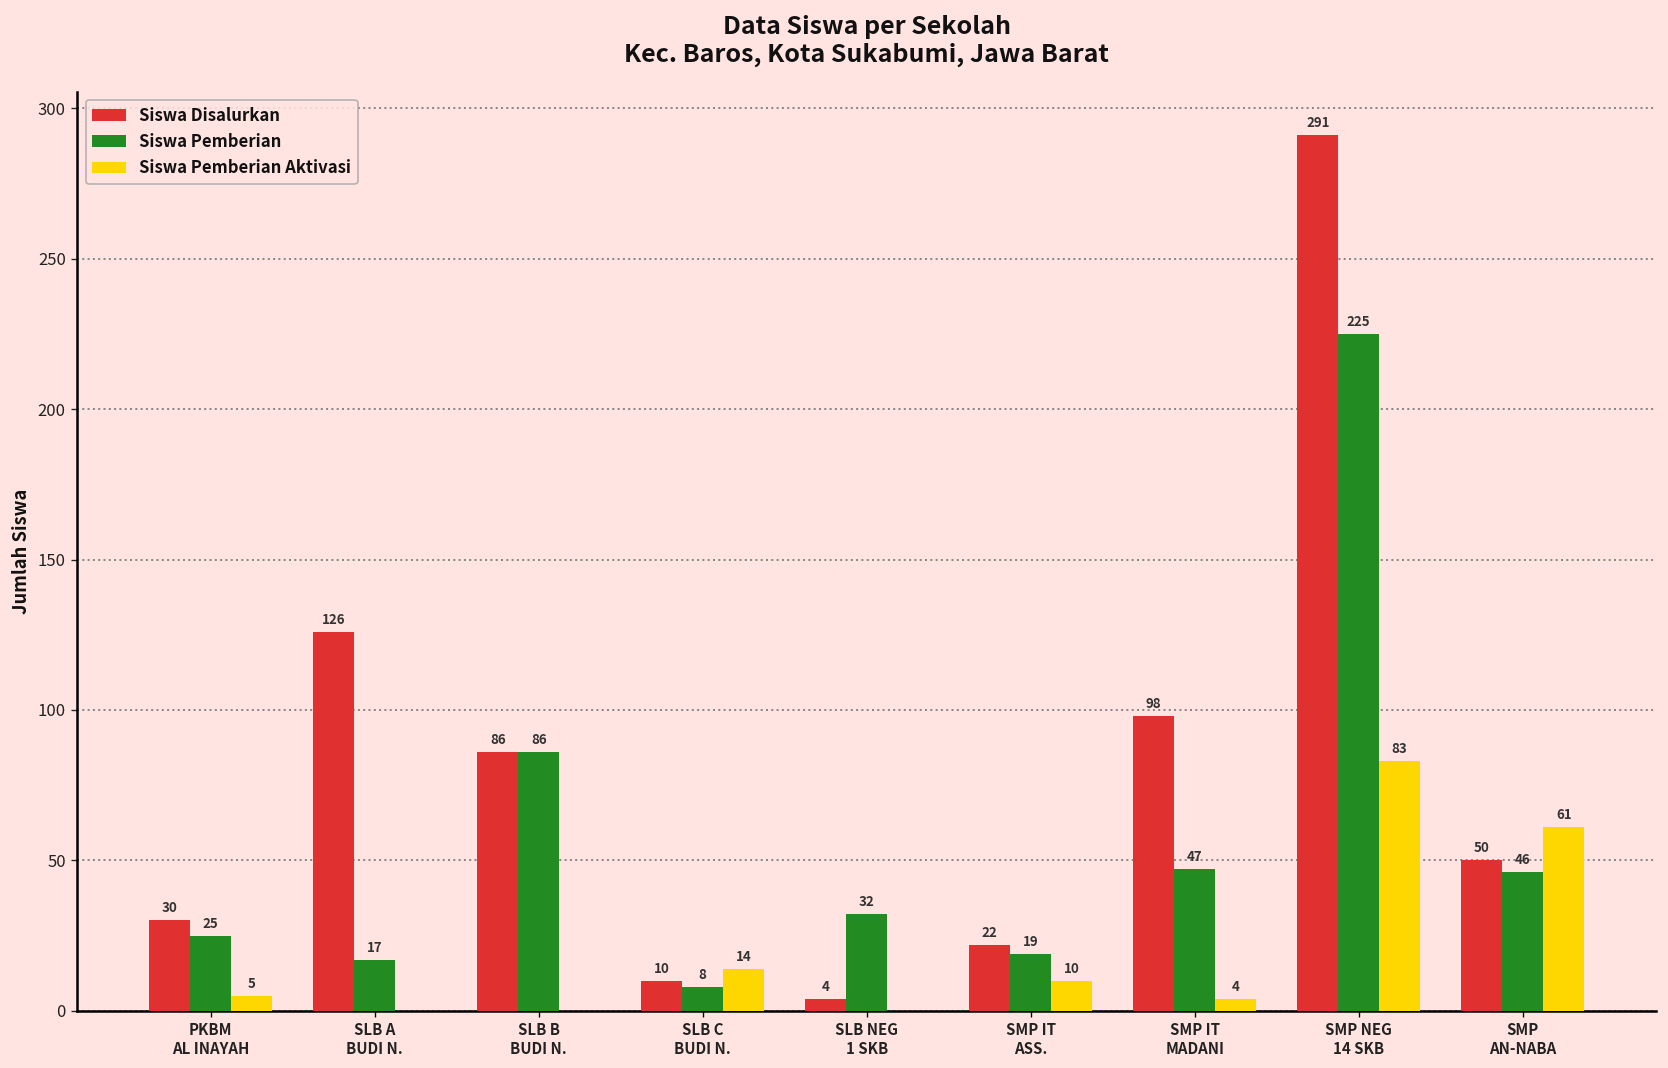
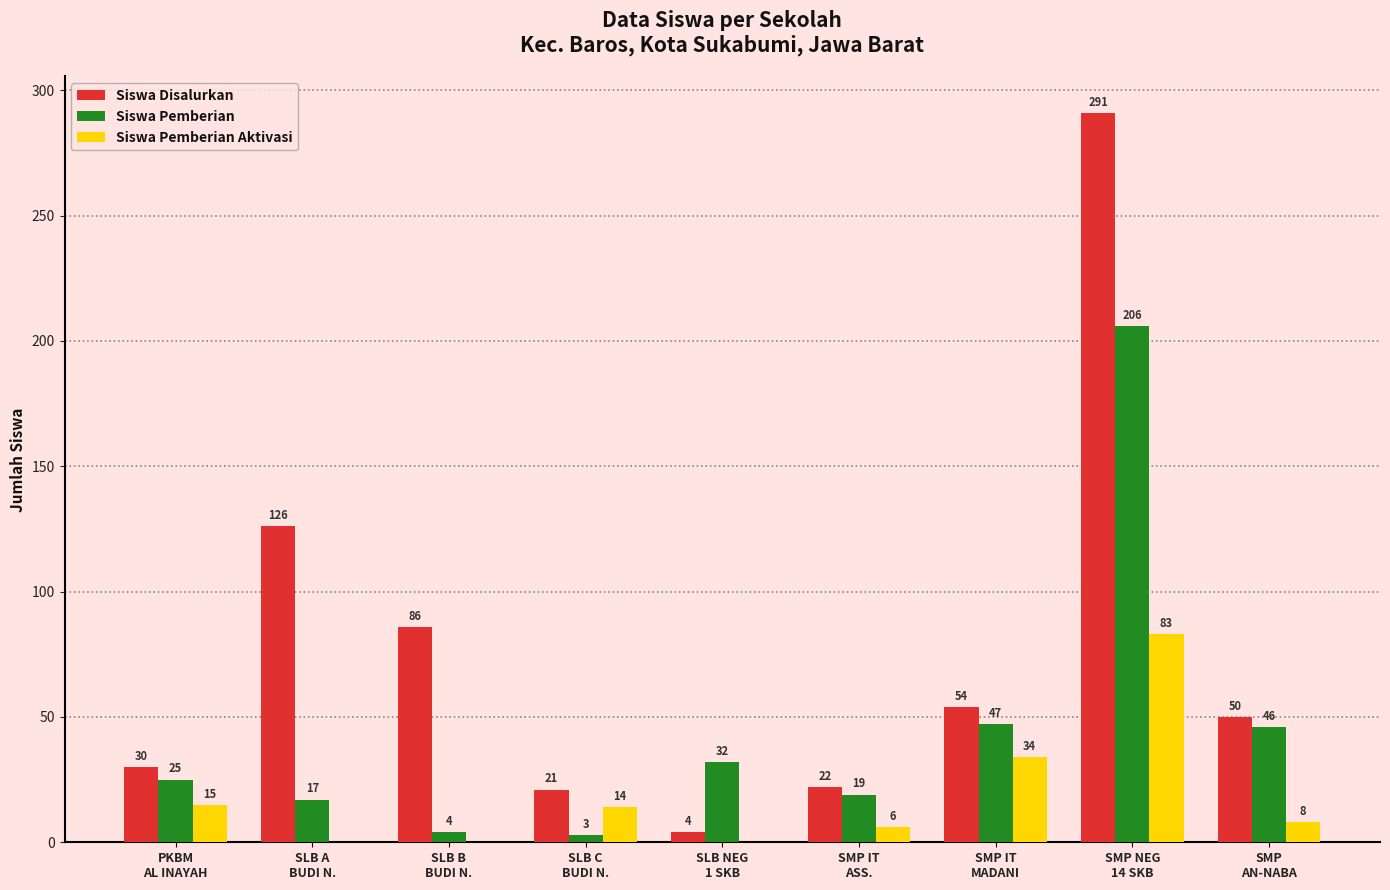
Siswa Pemberian Aktivasi, PKBM AL INAYAH: 5 -> 15
Siswa Pemberian, SLB B BUDI N.: 86 -> 4
Siswa Disalurkan, SLB C BUDI N.: 10 -> 21
Siswa Pemberian, SLB C BUDI N.: 8 -> 3
Siswa Pemberian Aktivasi, SMP IT ASS.: 10 -> 6
Siswa Disalurkan, SMP IT MADANI: 98 -> 54
Siswa Pemberian Aktivasi, SMP IT MADANI: 4 -> 34
Siswa Pemberian, SMP NEG 14 SKB: 225 -> 206
Siswa Pemberian Aktivasi, SMP AN-NABA: 61 -> 8
